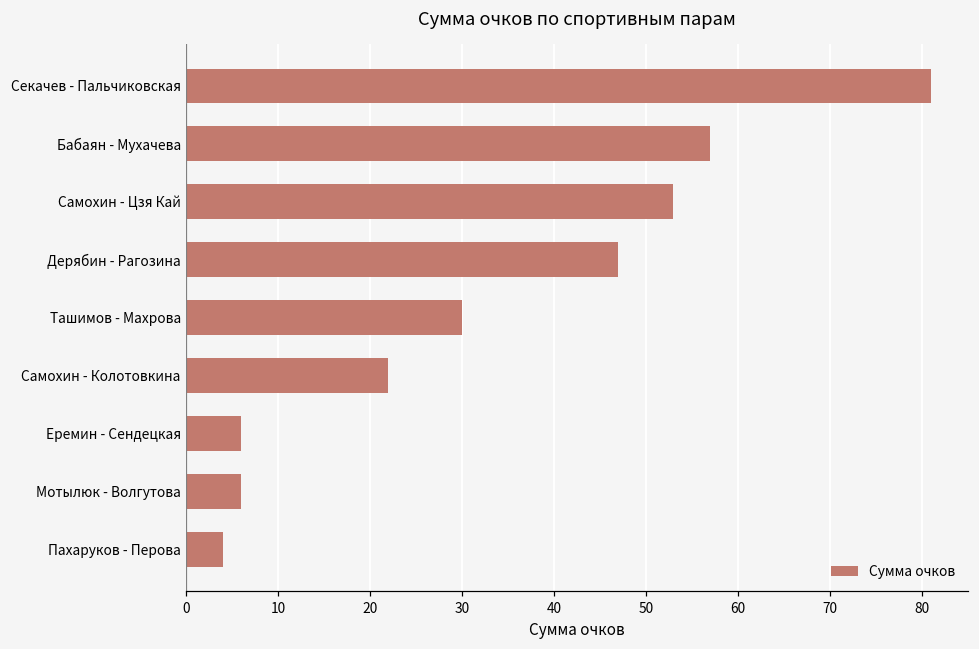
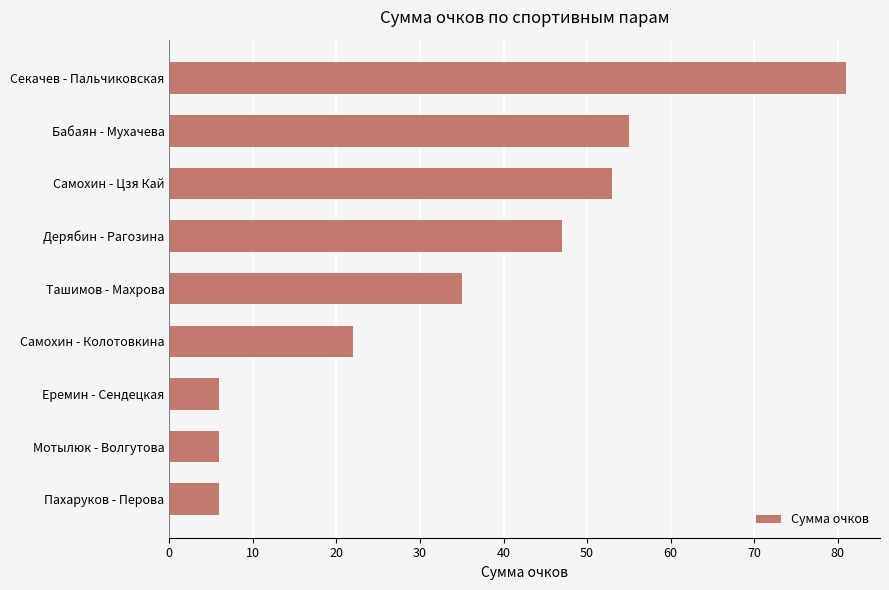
Бабаян - Мухачева: 57 -> 55
Ташимов - Махрова: 30 -> 35
Пахаруков - Перова: 4 -> 6
